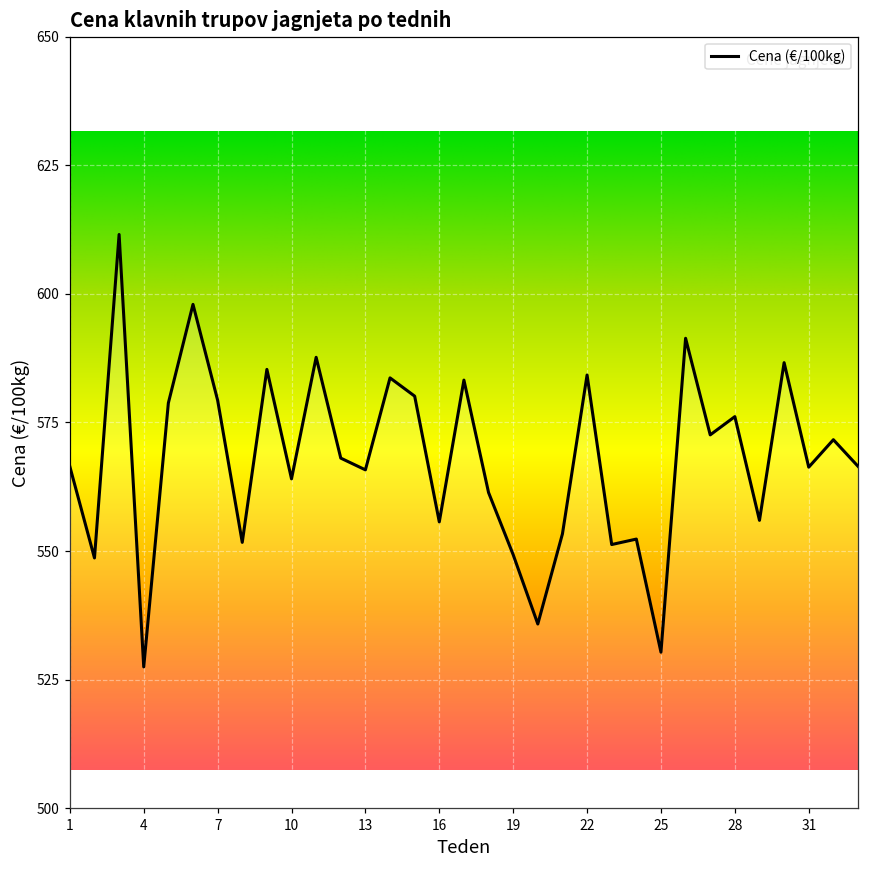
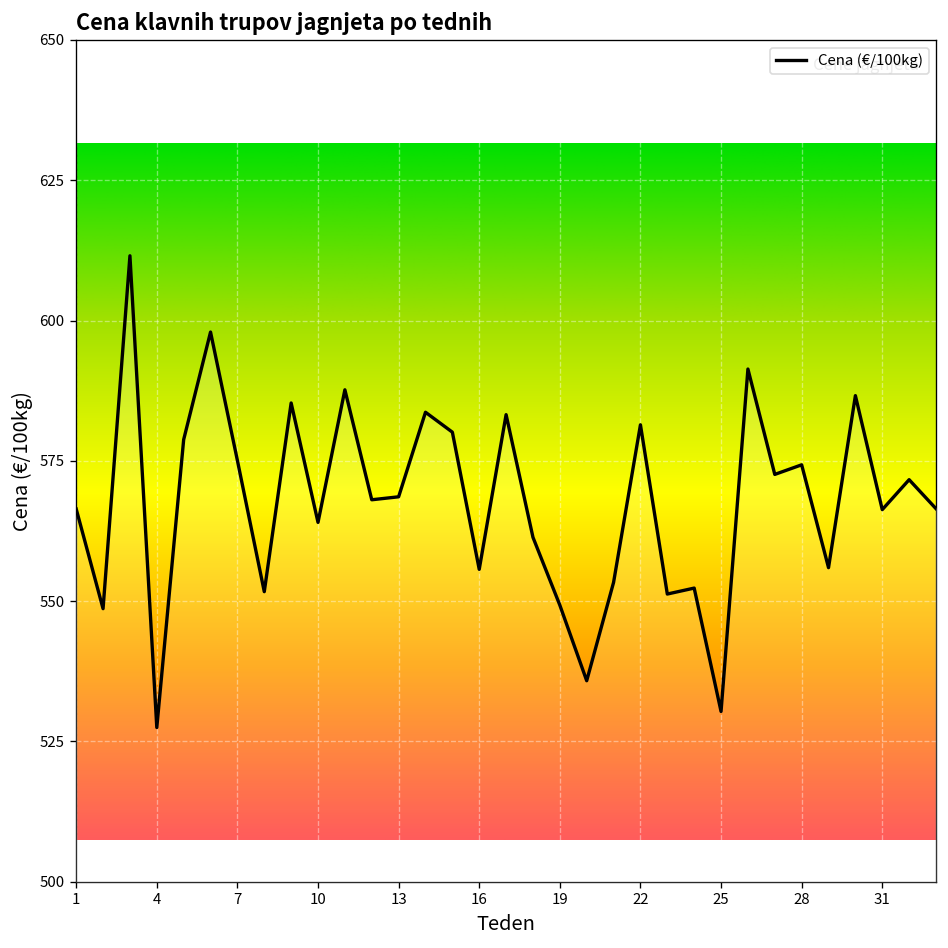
7: 579 -> 575
13: 566 -> 569
22: 584 -> 581
28: 576 -> 574
